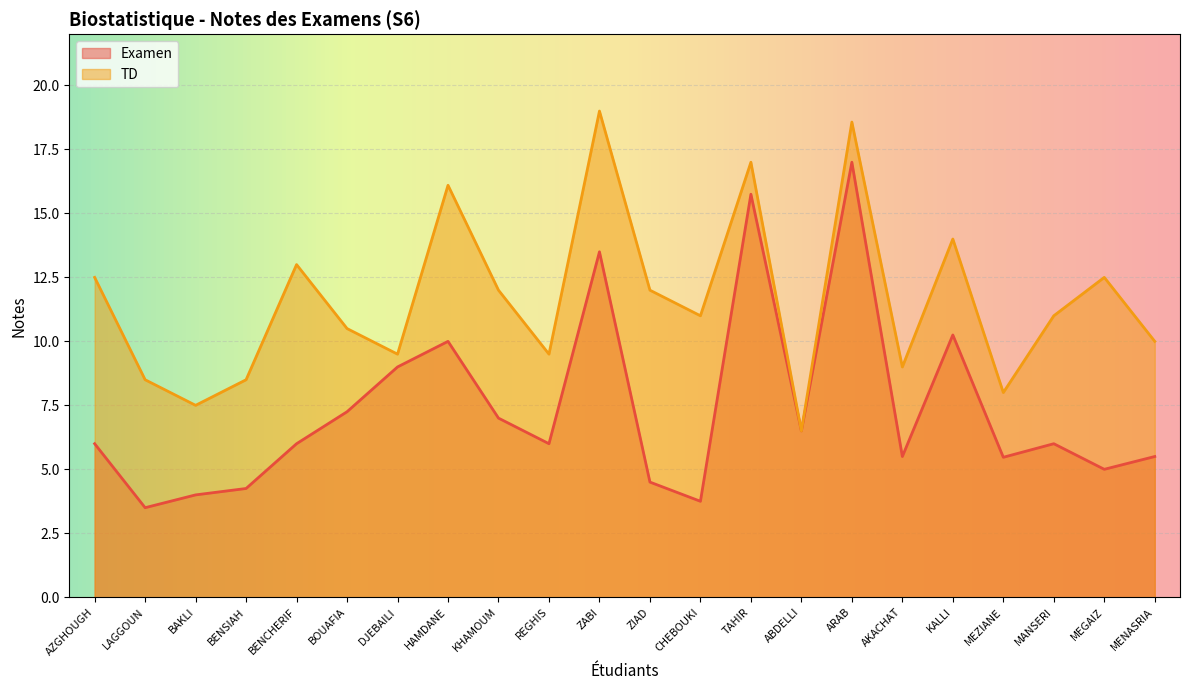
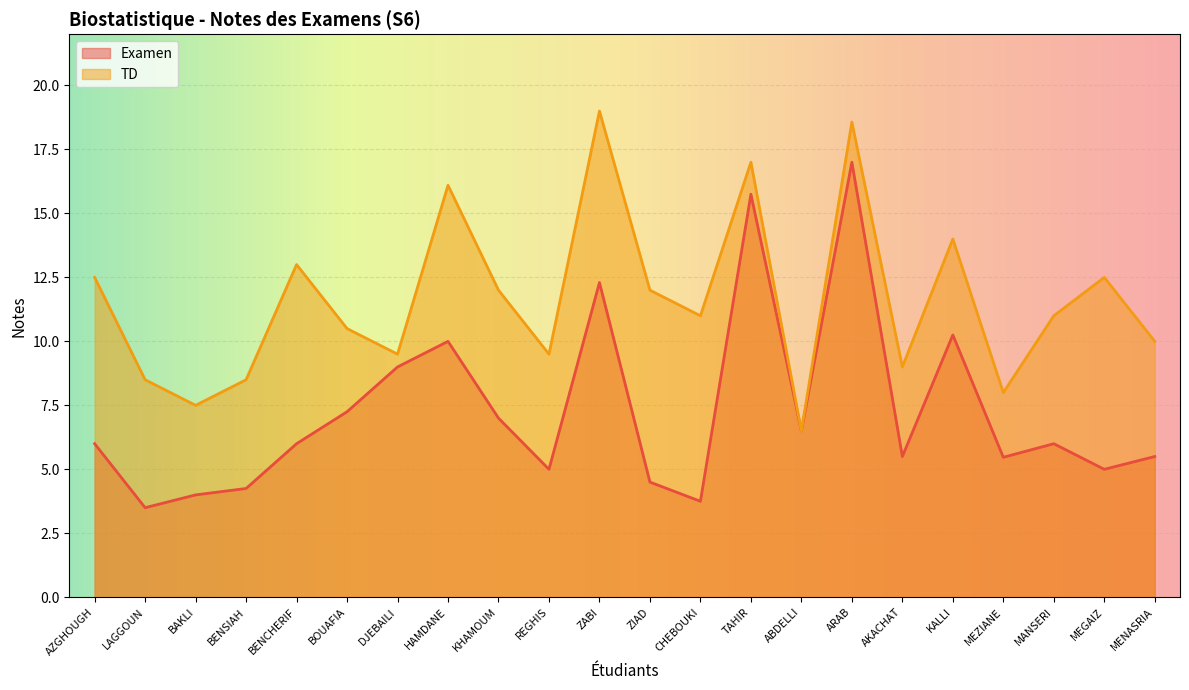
Examen, REGHIS: 6 -> 5
Examen, ZABI: 13.5 -> 12.3
